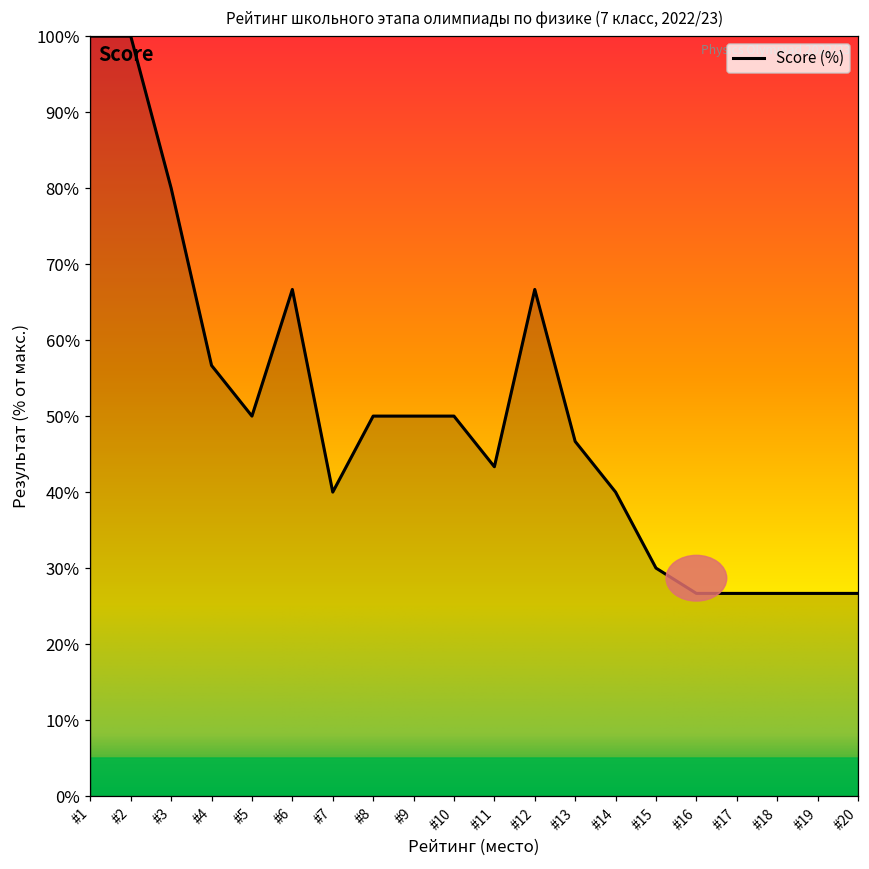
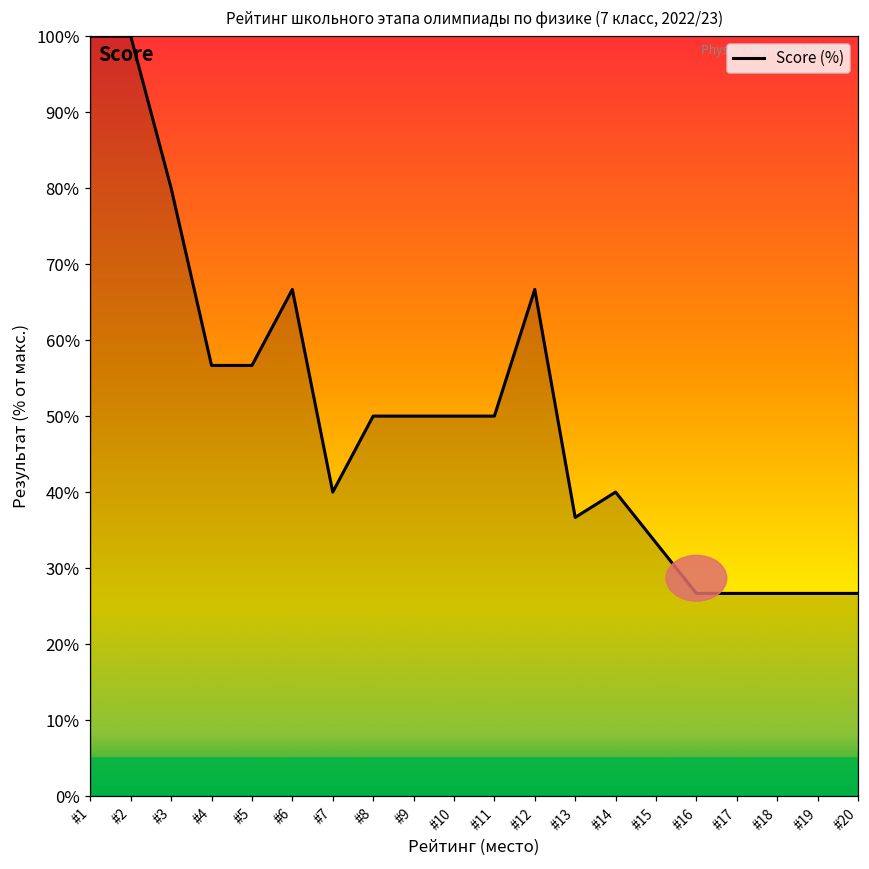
#5: 50% -> 57%
#11: 43% -> 50%
#13: 47% -> 37%
#15: 30% -> 33%
